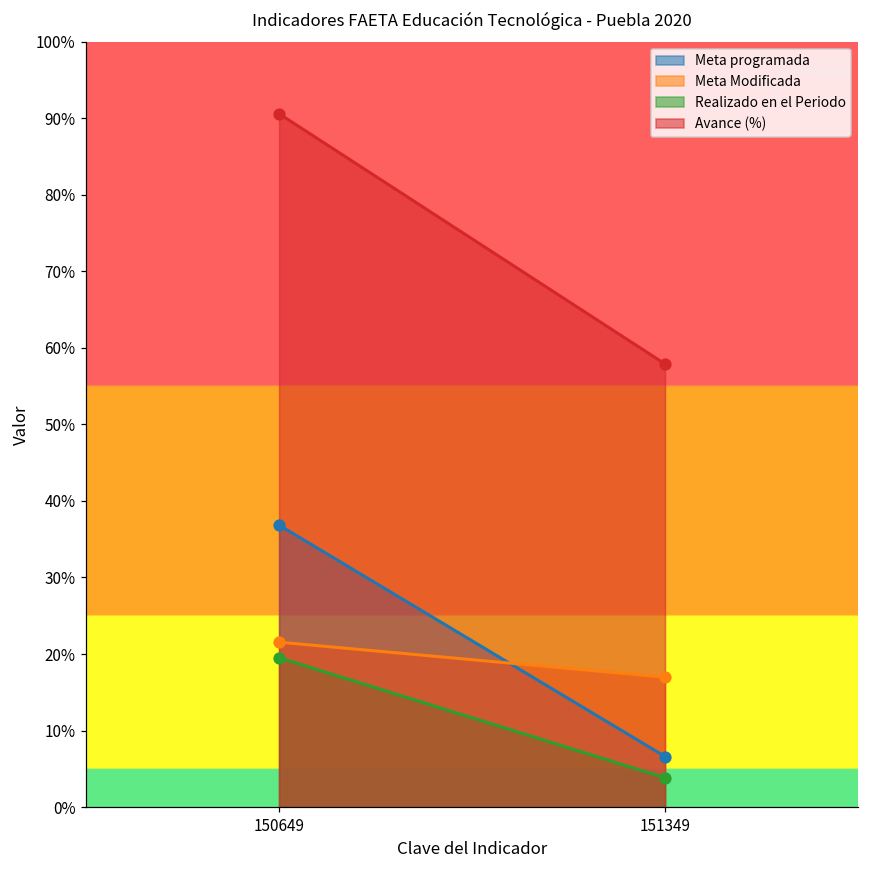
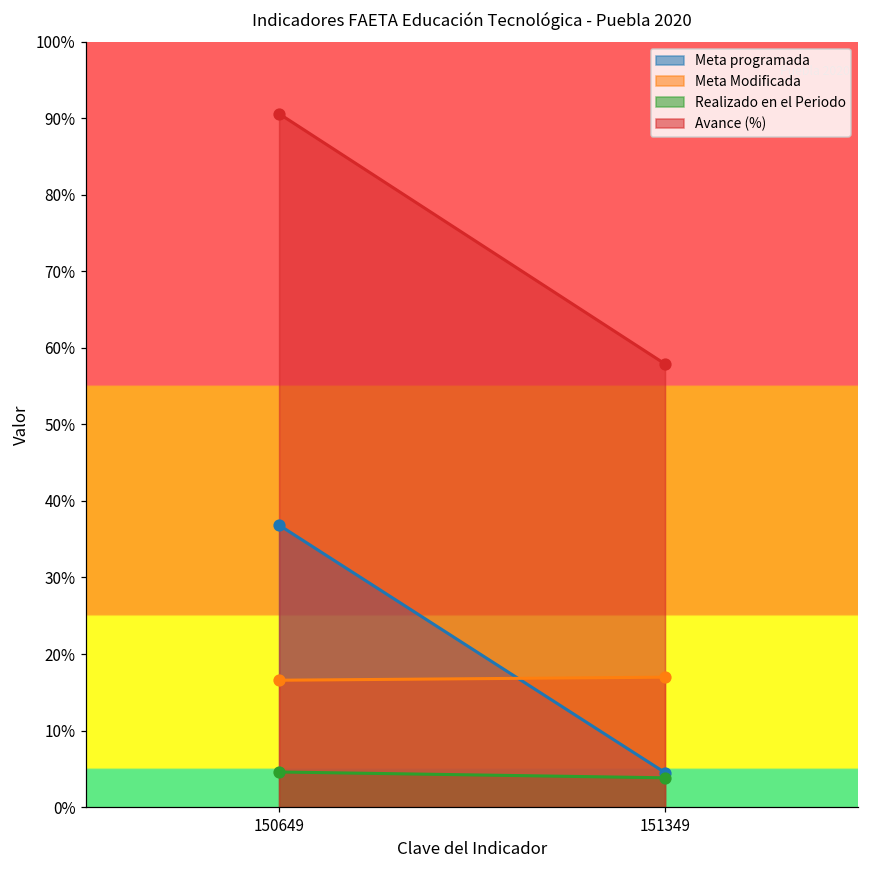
Meta Modificada, 150649: 22% -> 17%
Realizado en el Periodo, 150649: 20% -> 5%
Meta programada, 151349: 7% -> 5%
